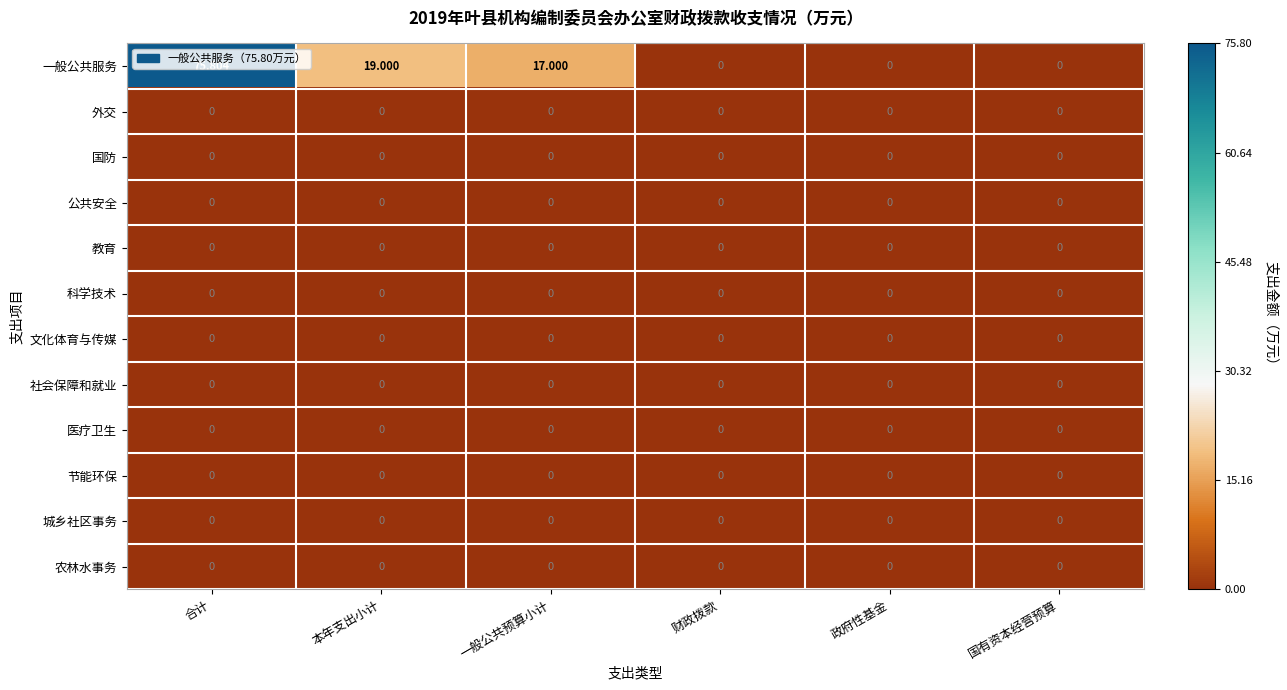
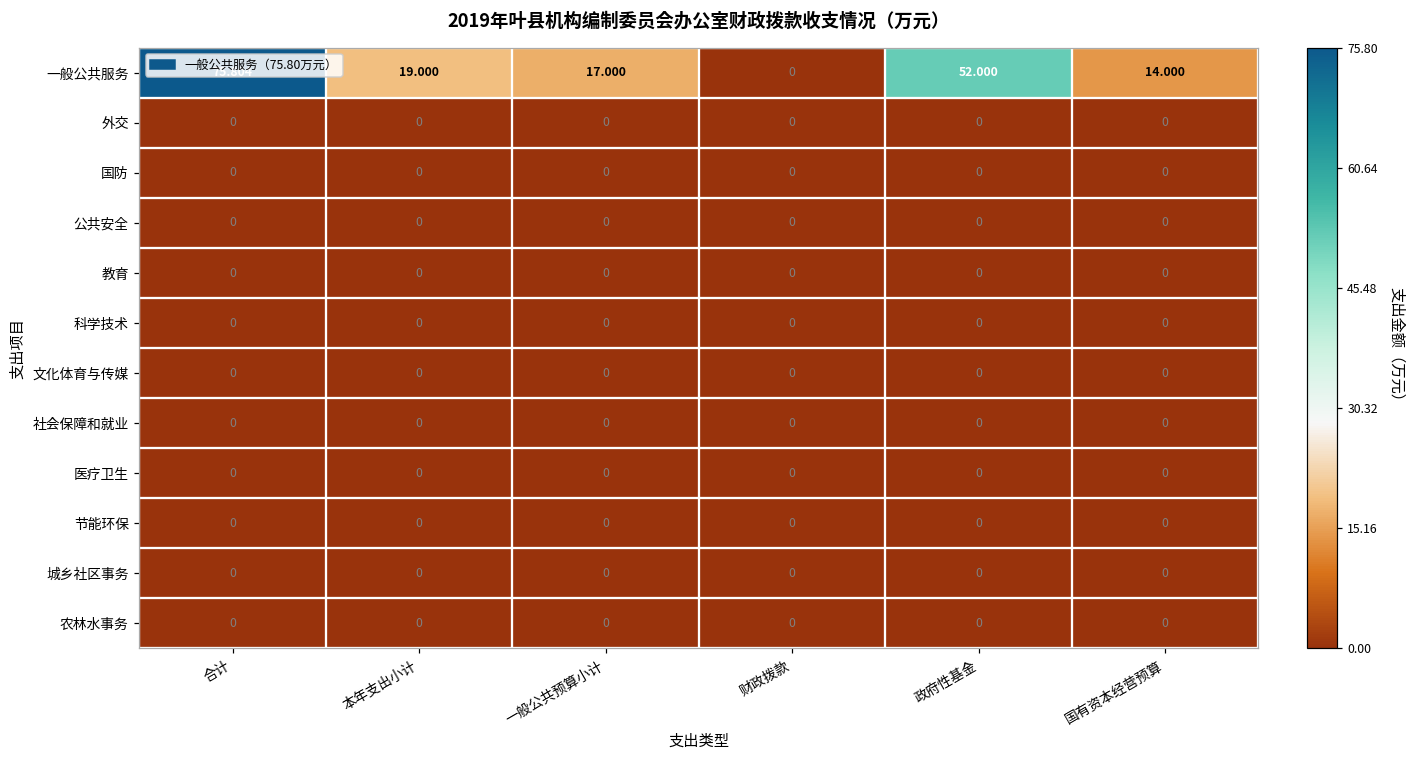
一般公共服务, 政府性基金: 0 -> 52.000
一般公共服务, 国有资本经营预算: 0 -> 14.000
